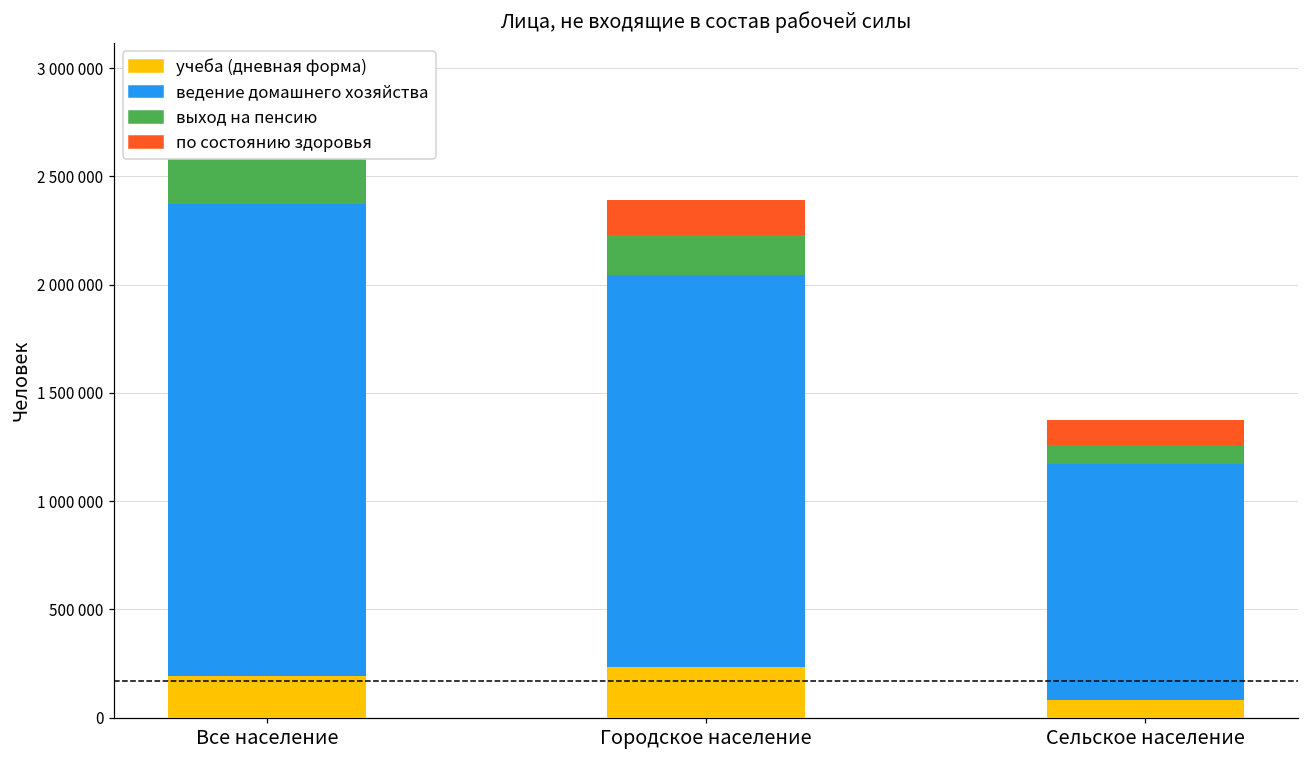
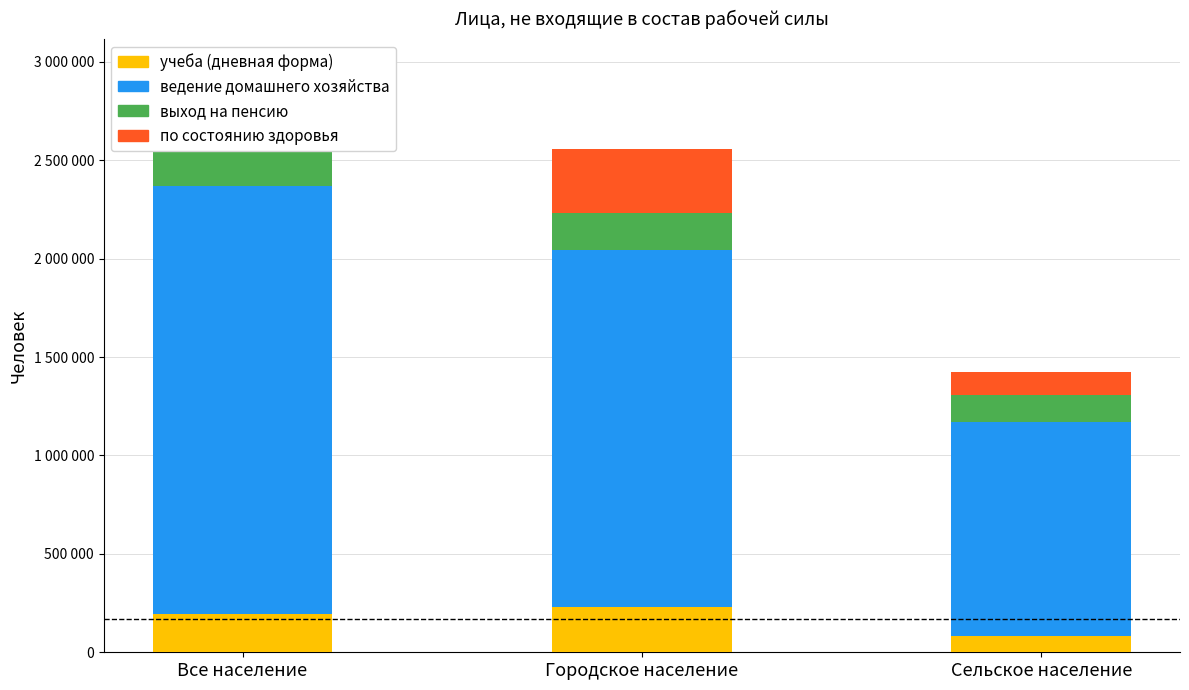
по состоянию здоровья, Городское население: 160000 -> 330000
выход на пенсию, Сельское население: 90000 -> 140000
